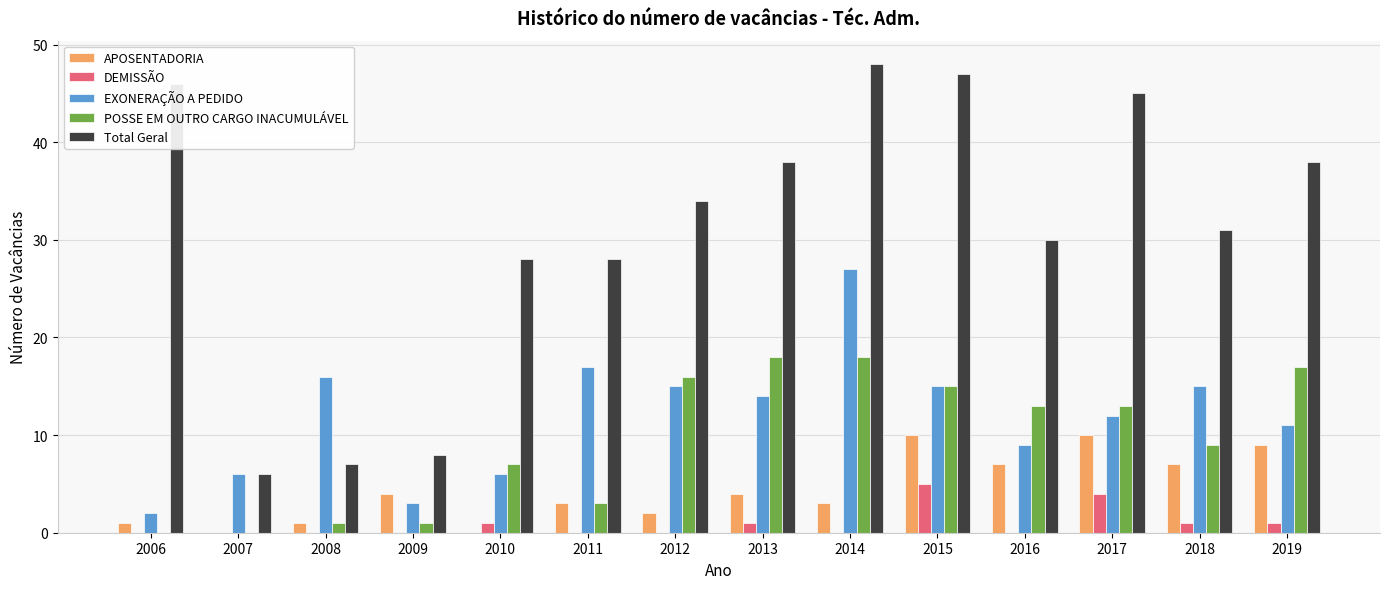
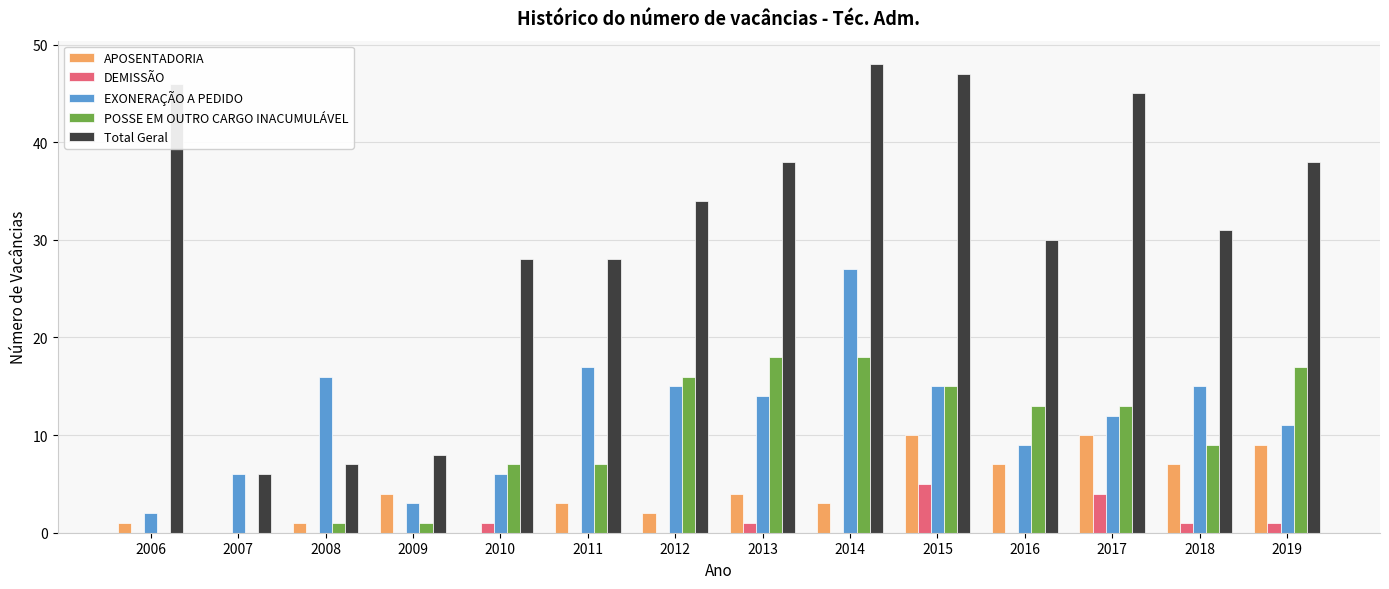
POSSE EM OUTRO CARGO INACUMULÁVEL, 2011: 3 -> 7
